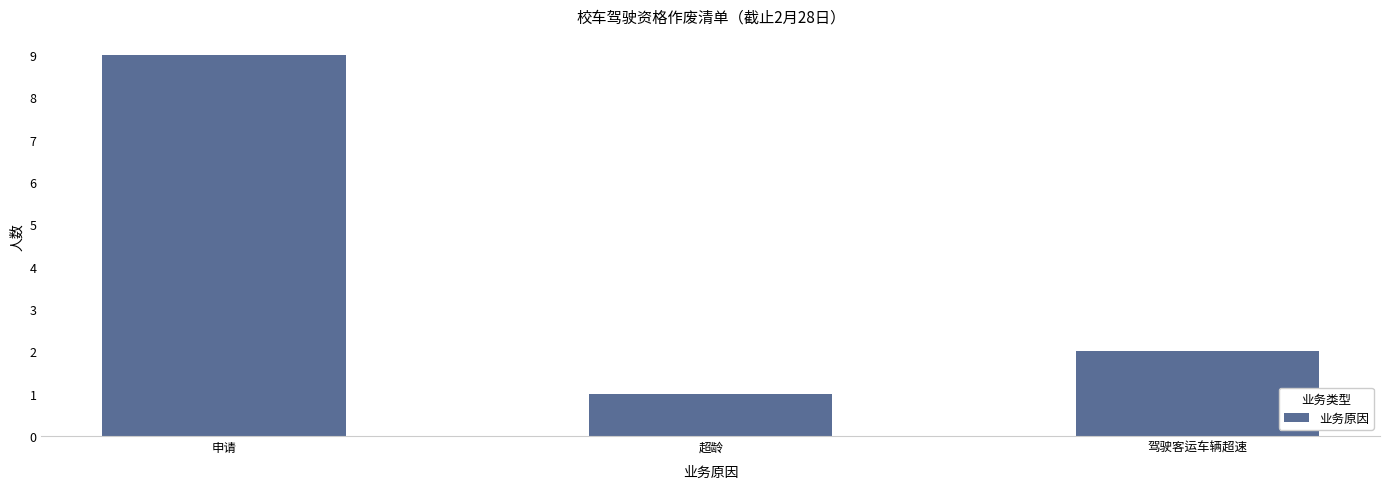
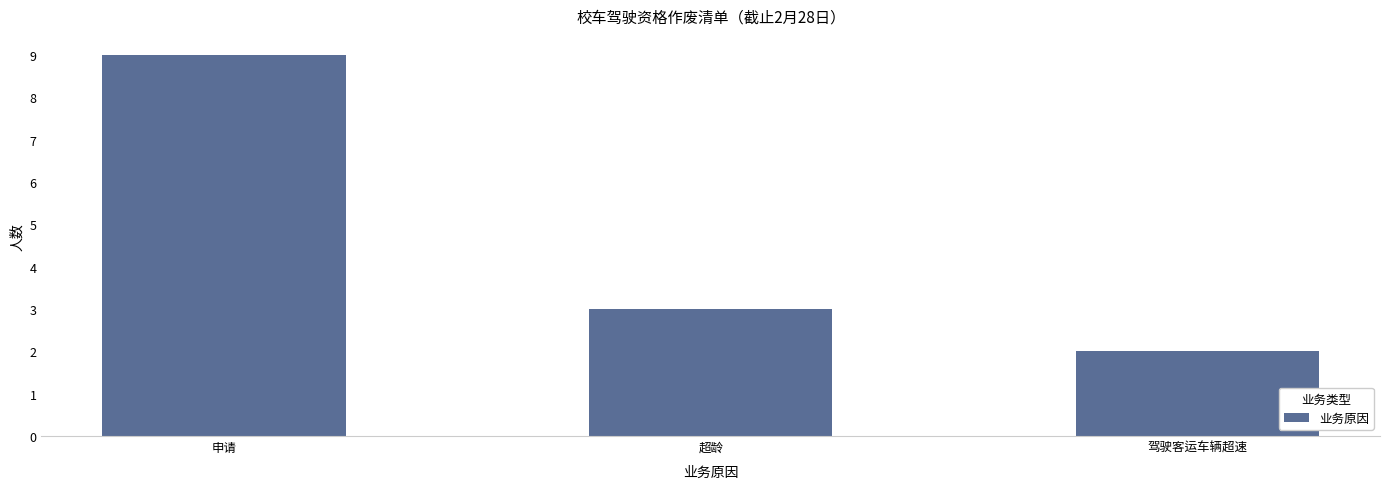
超龄: 1 -> 3
